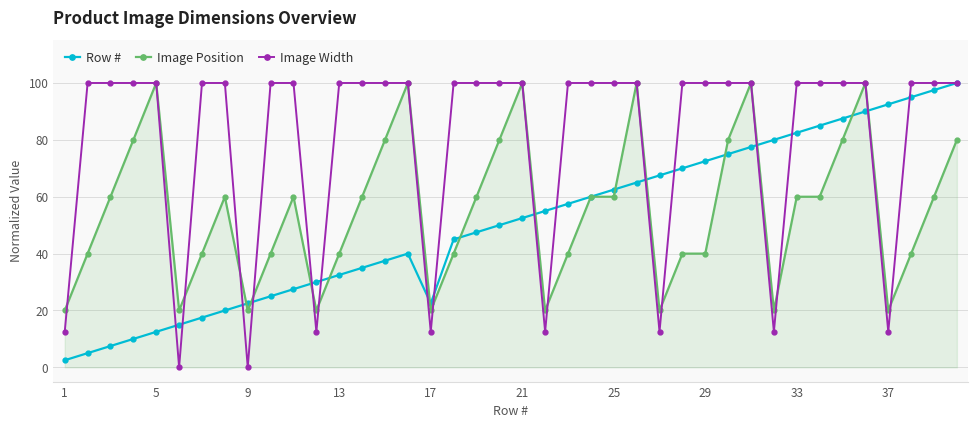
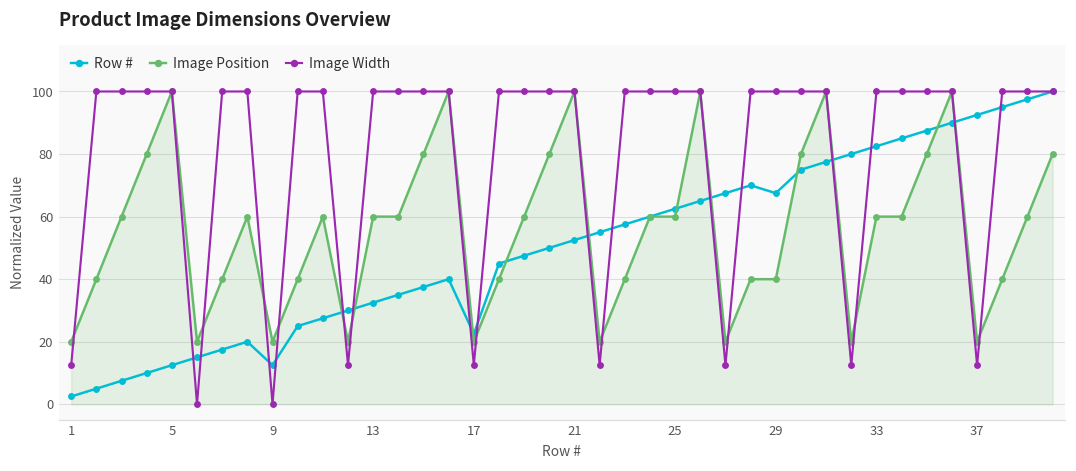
Row #, 9: 23 -> 13
Image Position, 13: 40 -> 60
Row #, 29: 73 -> 68
